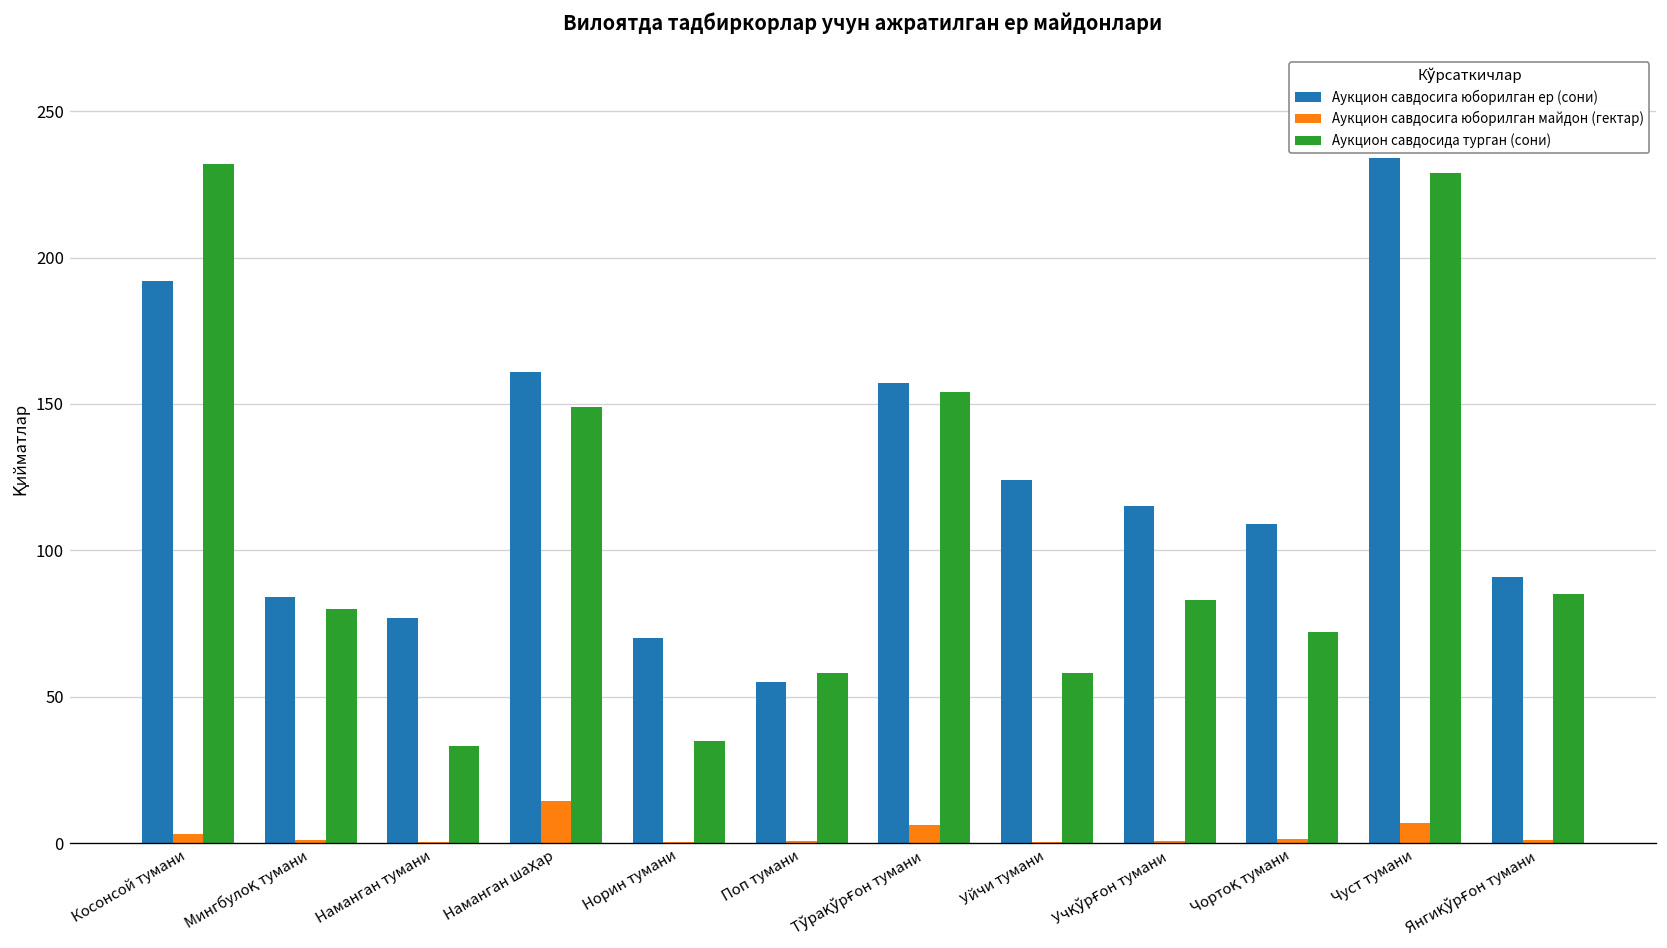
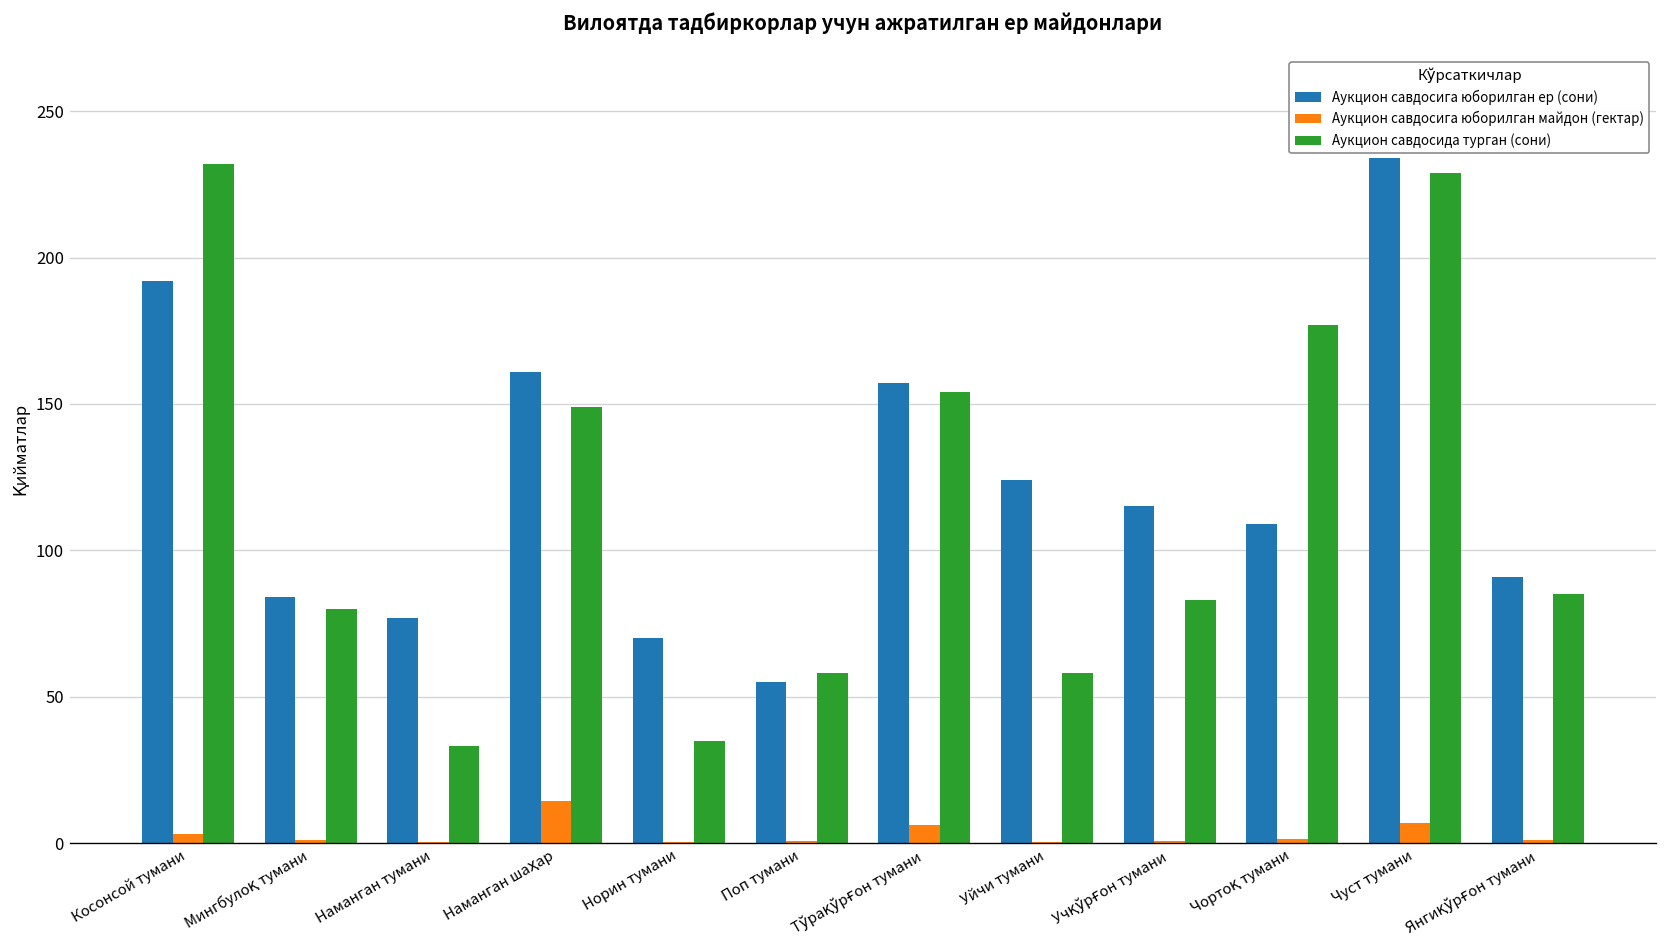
Аукцион савдосида турган (сони), Чортоқ тумани: 72 -> 177
